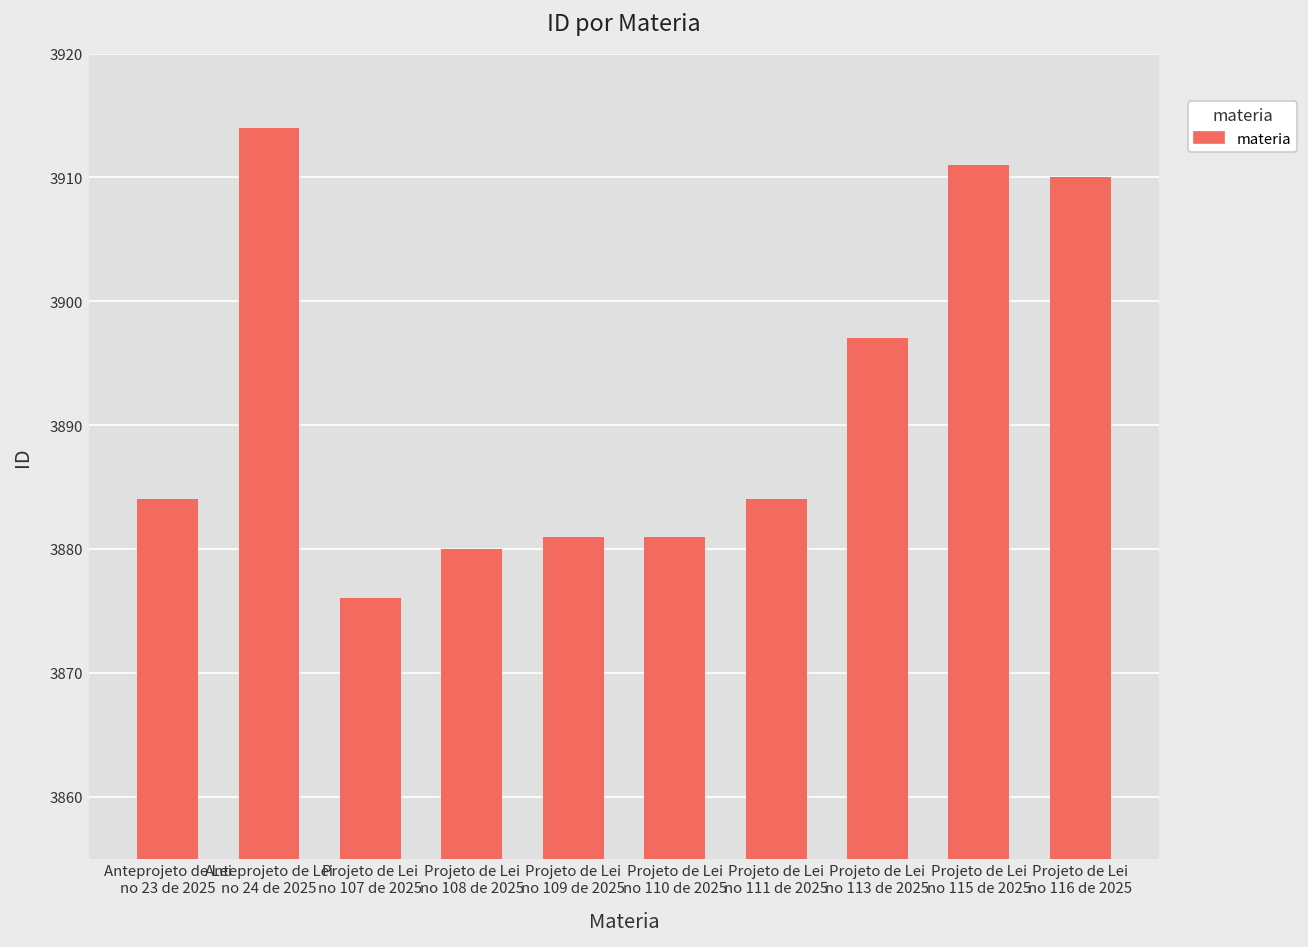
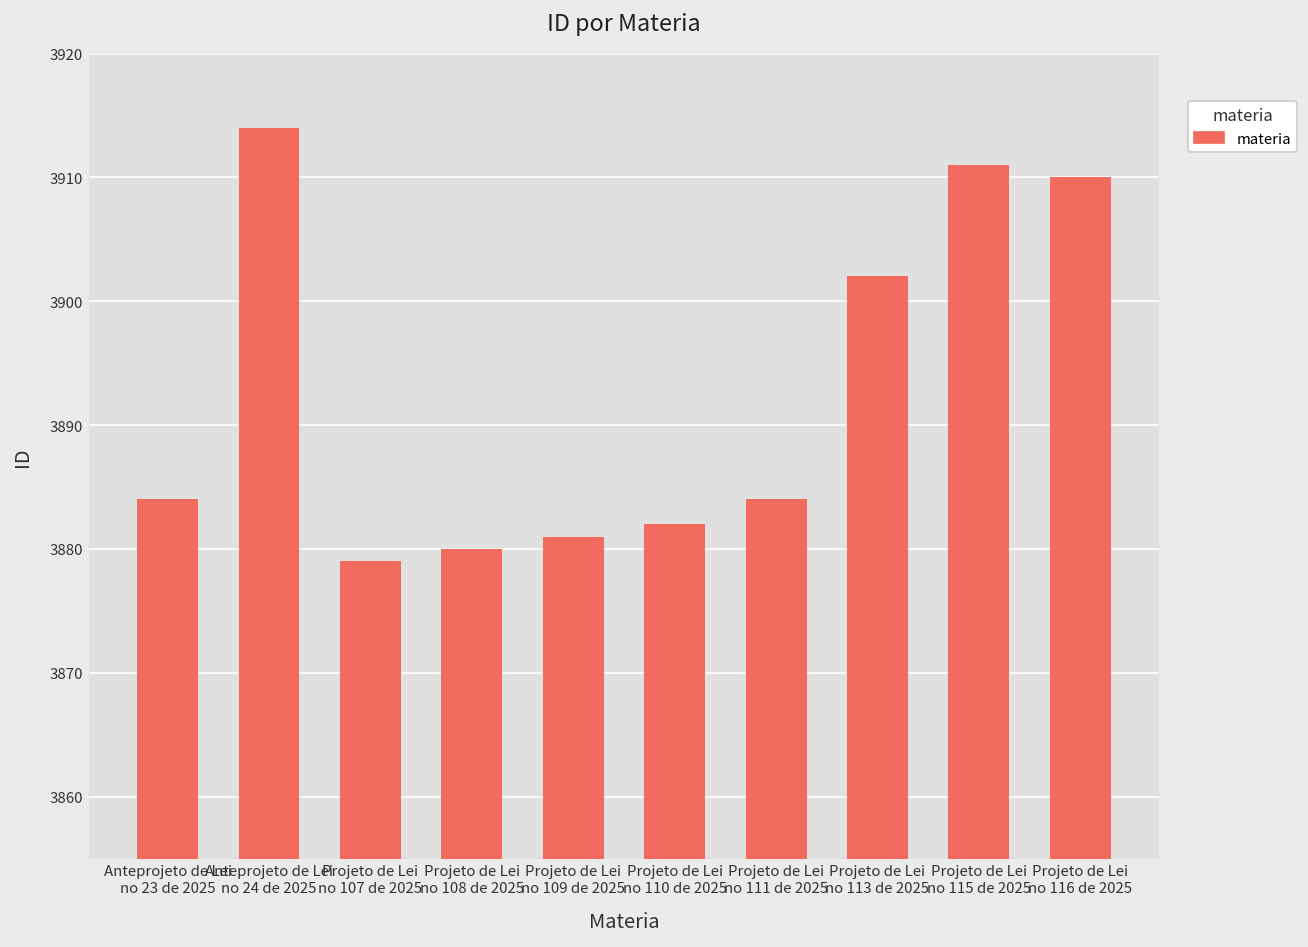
Projeto de Lei no 107 de 2025: 3876 -> 3879
Projeto de Lei no 110 de 2025: 3881 -> 3882
Projeto de Lei no 113 de 2025: 3897 -> 3902
